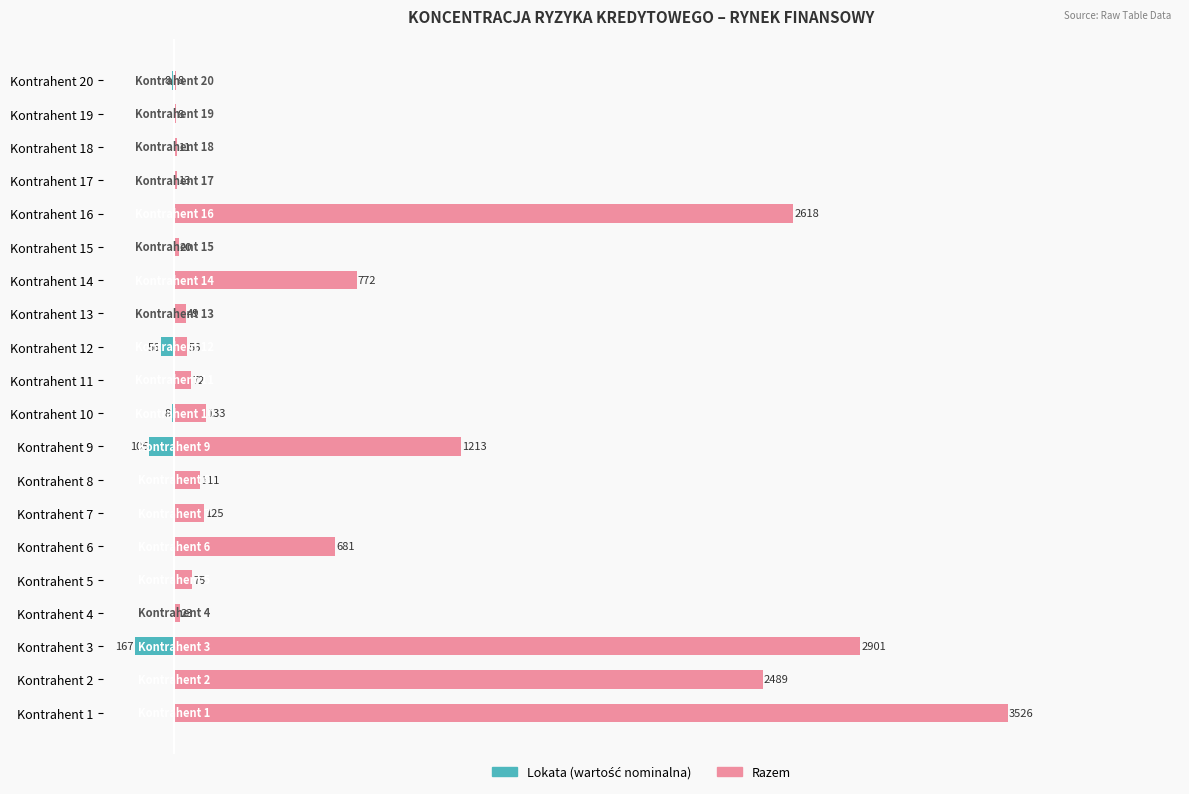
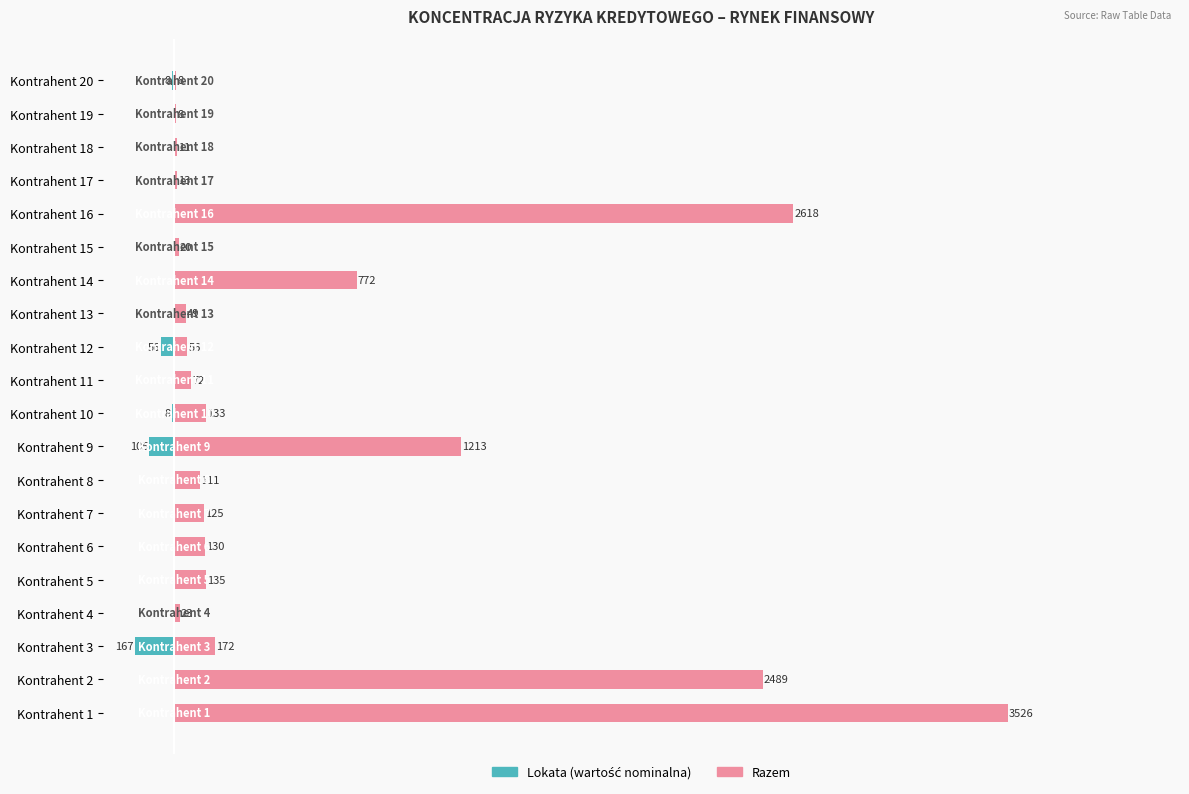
Razem, Kontrahent 6: 681 -> 130
Razem, Kontrahent 5: 75 -> 135
Razem, Kontrahent 3: 2901 -> 172
